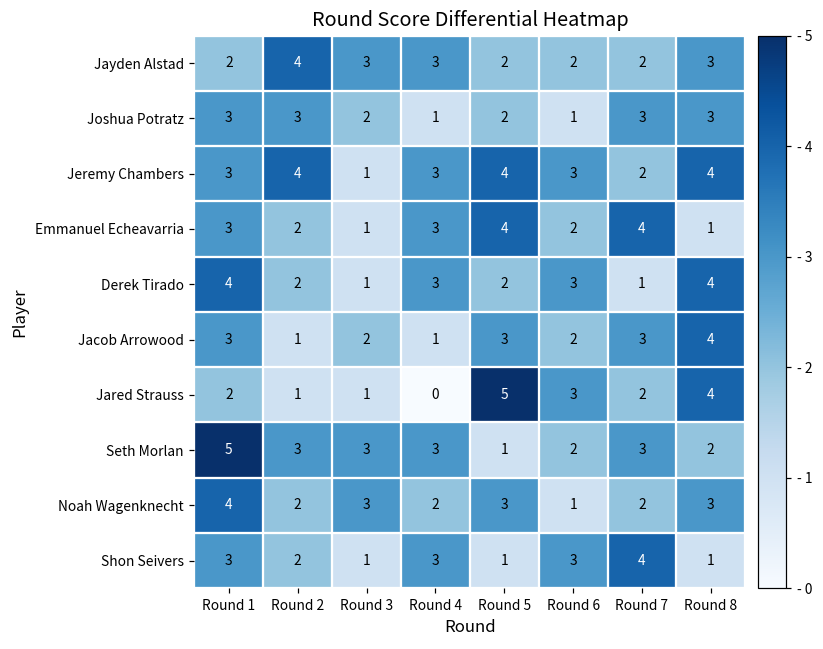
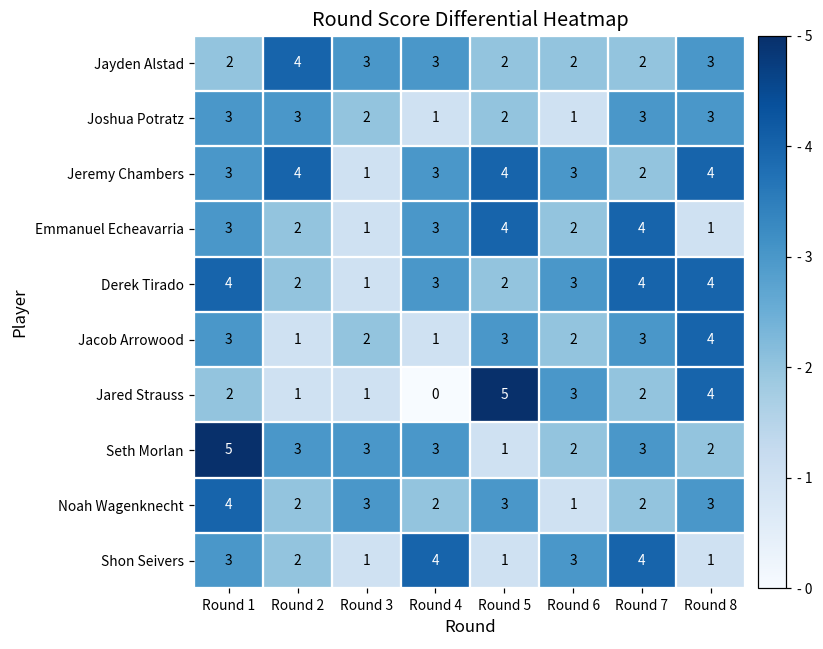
Derek Tirado, Round 7: 1 -> 4
Shon Seivers, Round 4: 3 -> 4
